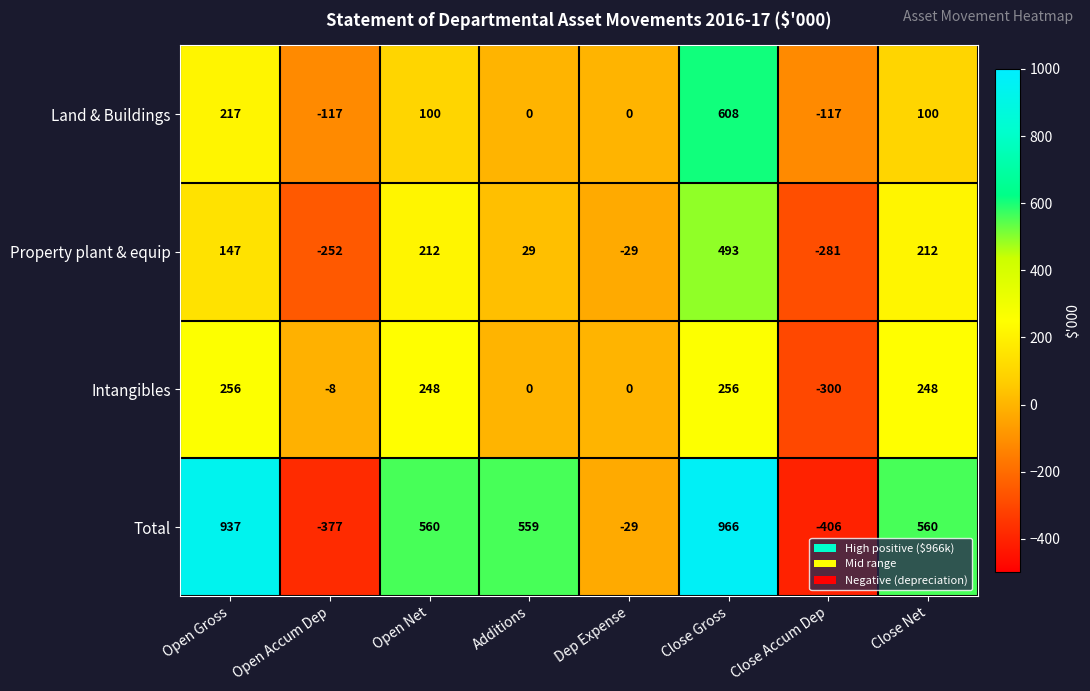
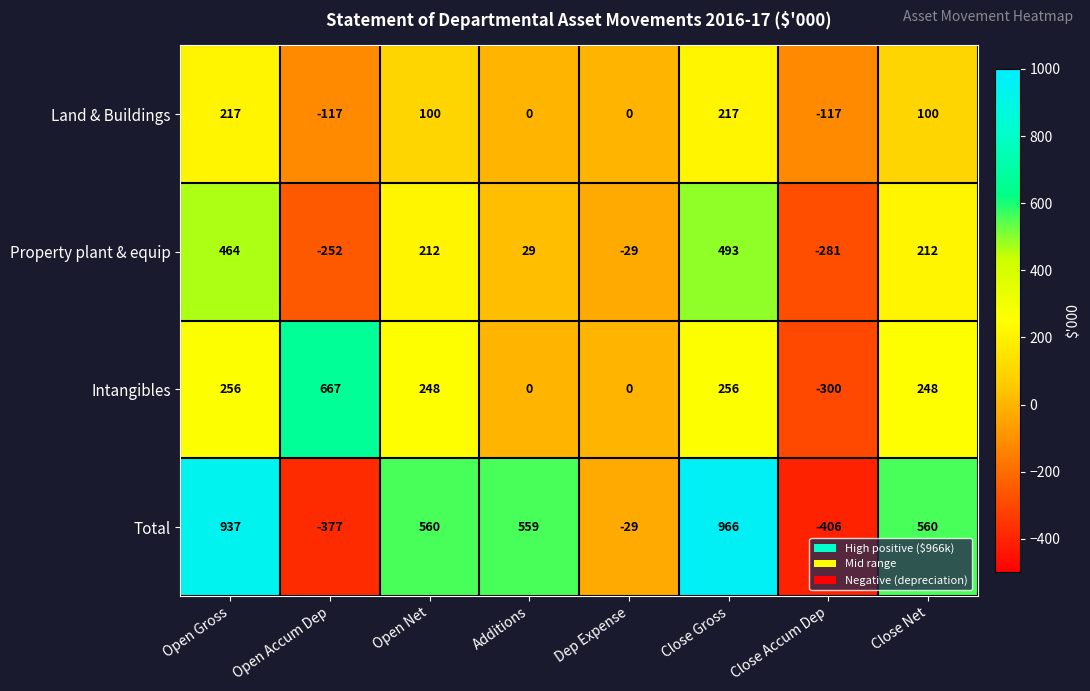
Land & Buildings, Close Gross: 608 -> 217
Property plant & equip, Open Gross: 147 -> 464
Intangibles, Open Accum Dep: -8 -> 667
